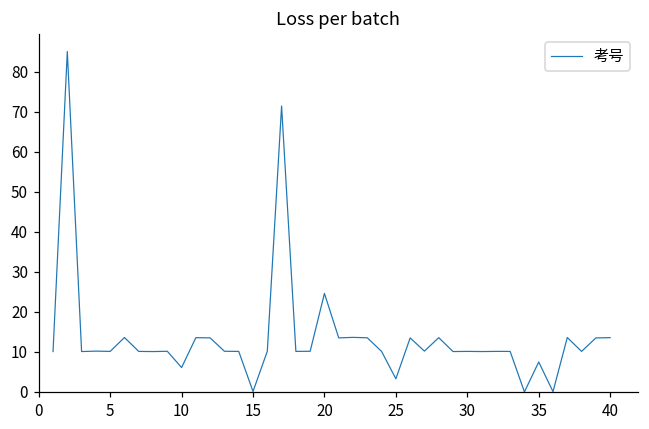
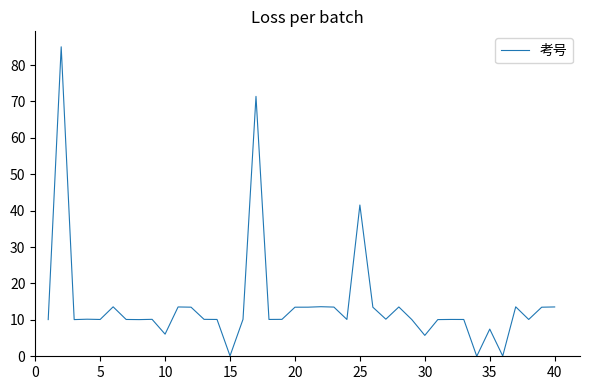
20: 25 -> 13
25: 3 -> 42
30: 10 -> 6
